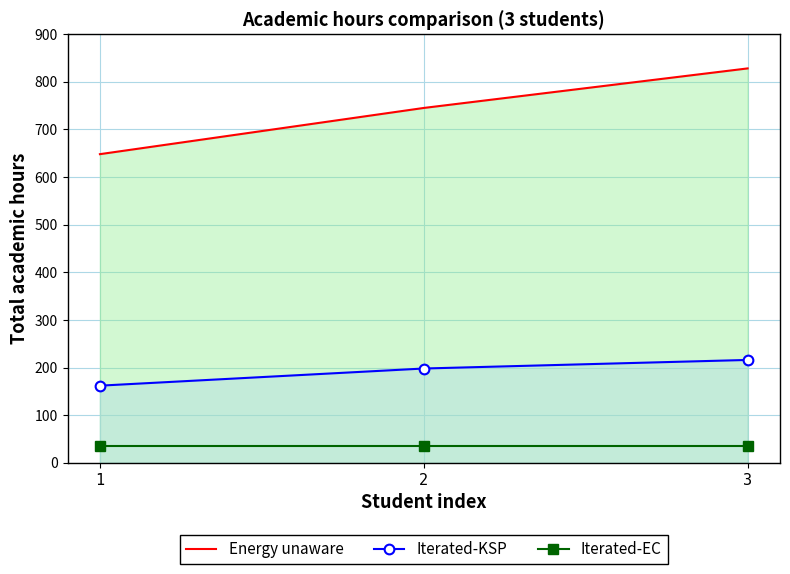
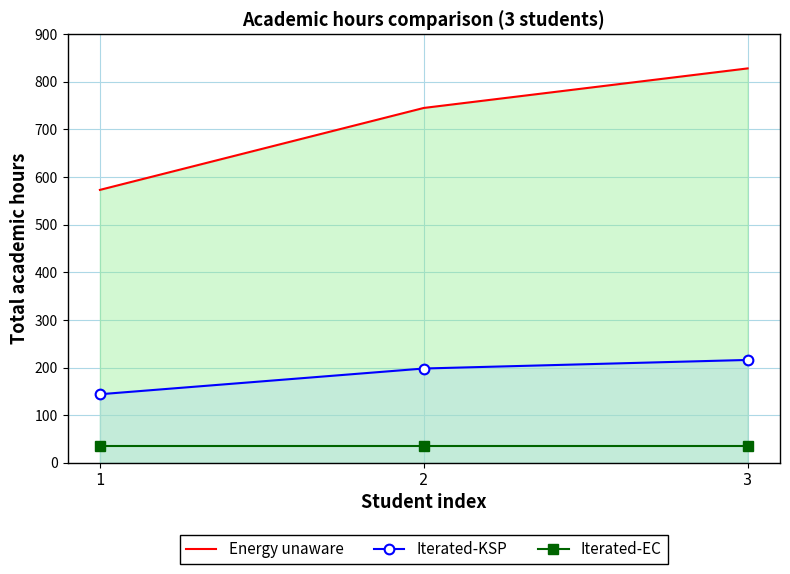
Energy unaware, 1: 650 -> 570
Iterated-KSP, 1: 160 -> 140
